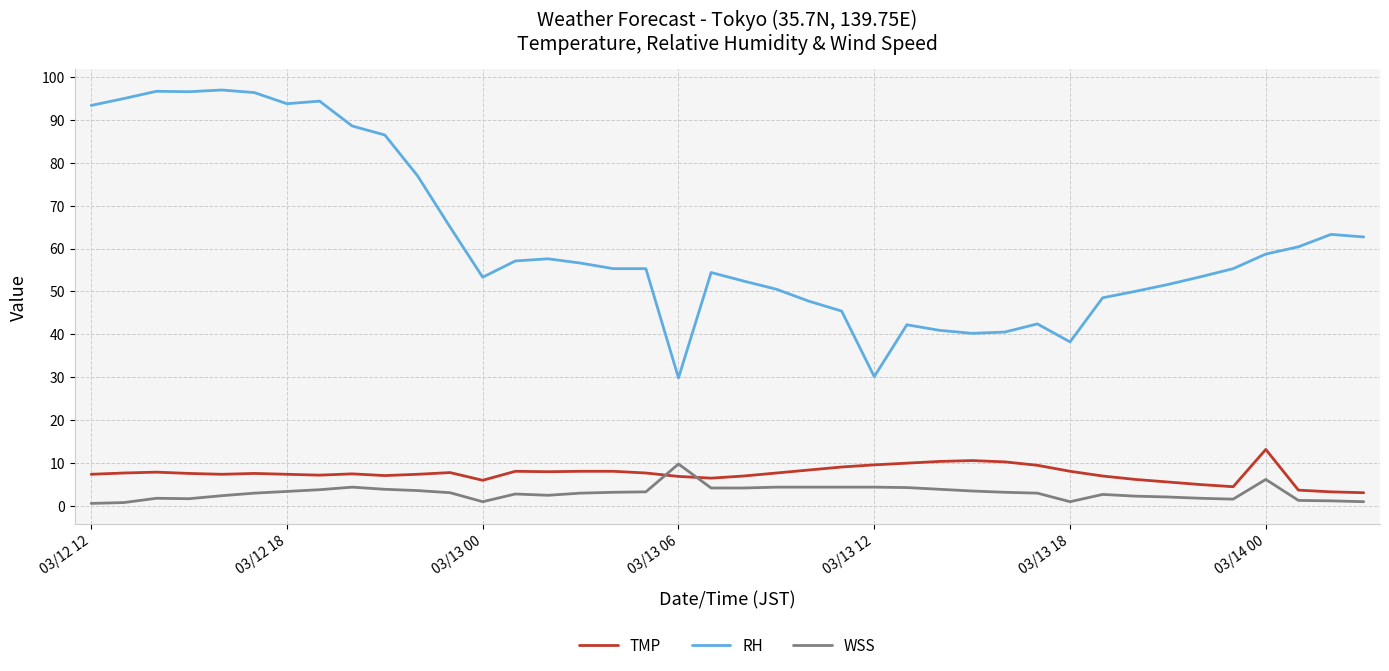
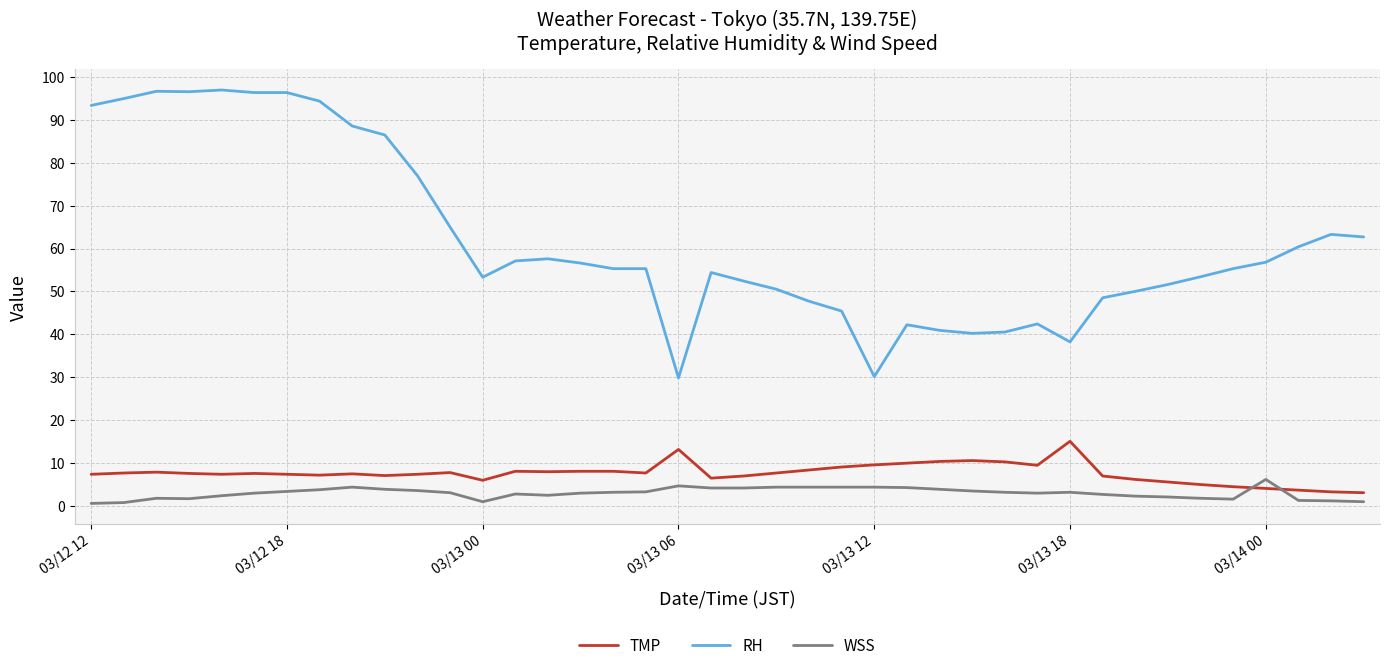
RH, 03/12 18: 94 -> 96
TMP, 03/13 06: 7 -> 13
WSS, 03/13 06: 10 -> 5
TMP, 03/13 18: 8 -> 15
WSS, 03/13 18: 1 -> 3
TMP, 03/14 00: 13 -> 4
RH, 03/14 00: 59 -> 57
